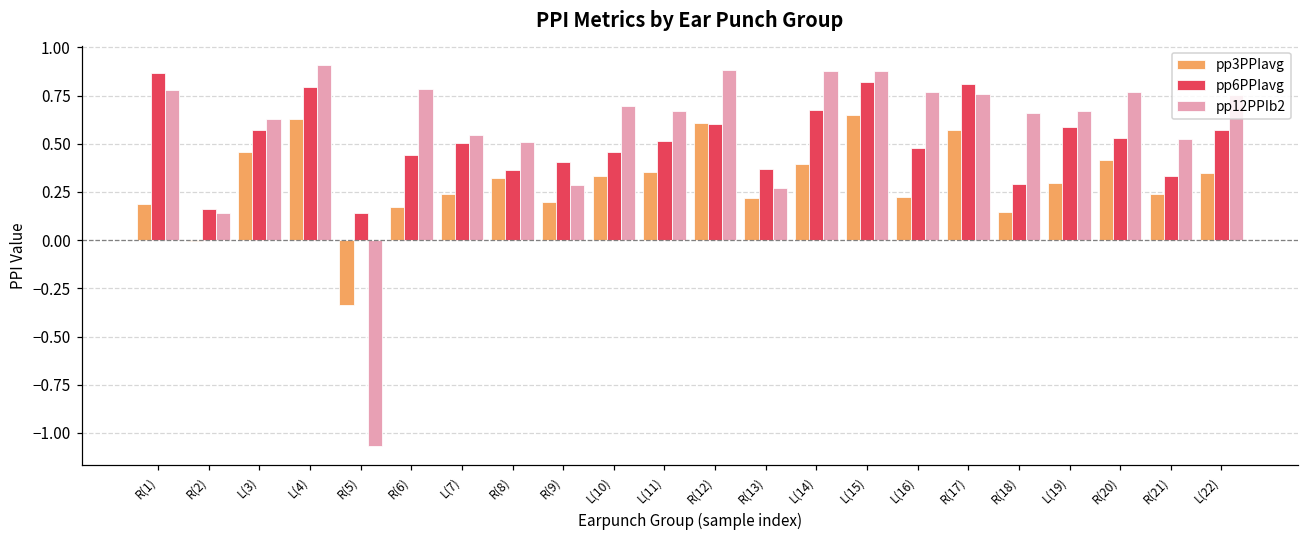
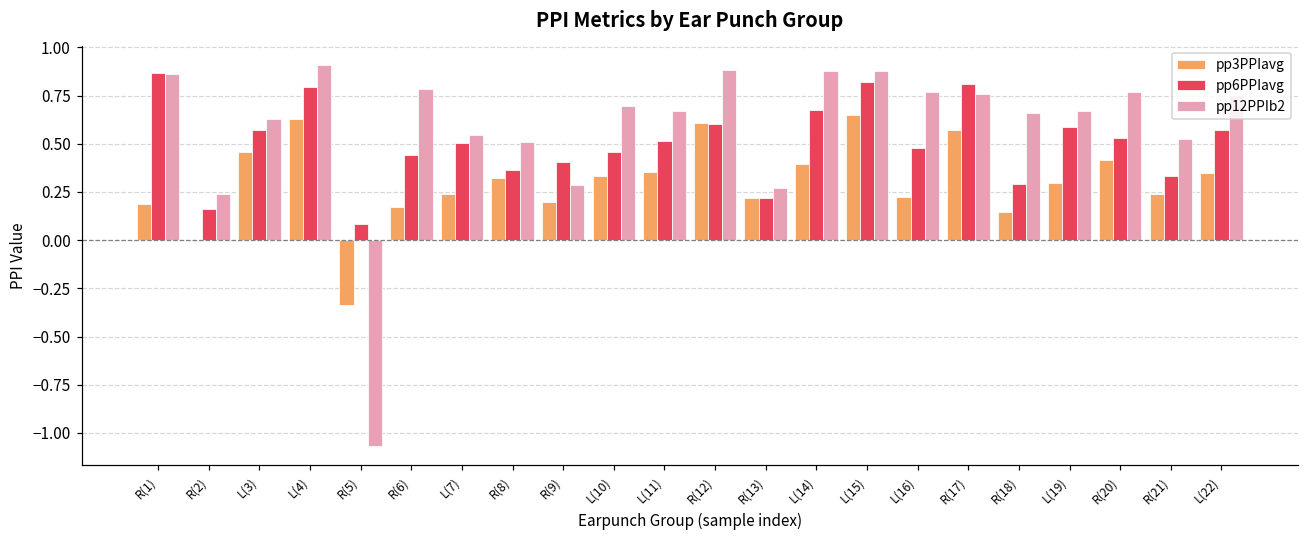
pp12PPIb2, R(1): 0.78 -> 0.86
pp12PPIb2, R(2): 0.14 -> 0.24
pp6PPIavg, R(5): 0.14 -> 0.09
pp6PPIavg, R(13): 0.37 -> 0.22
